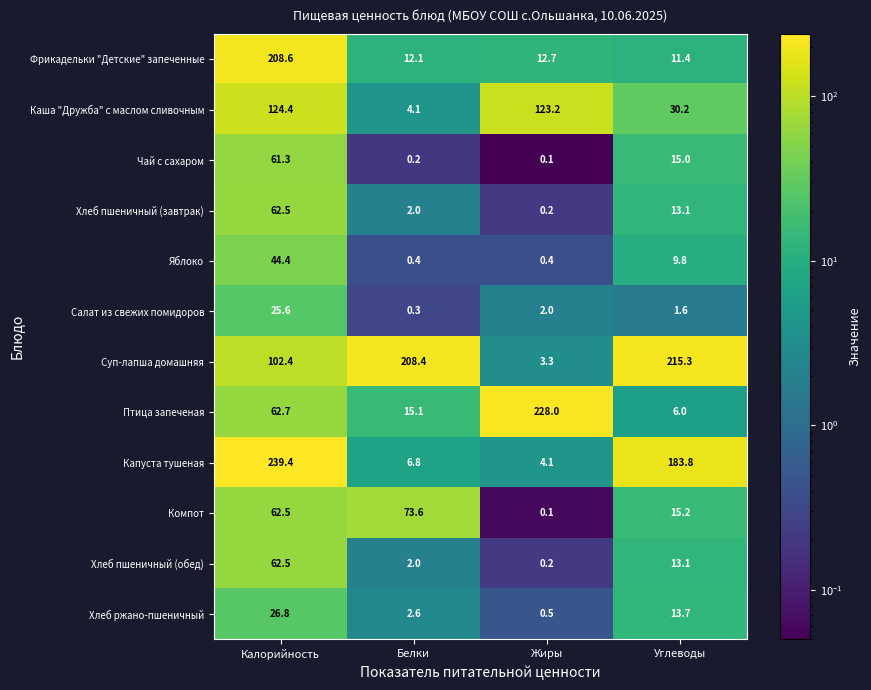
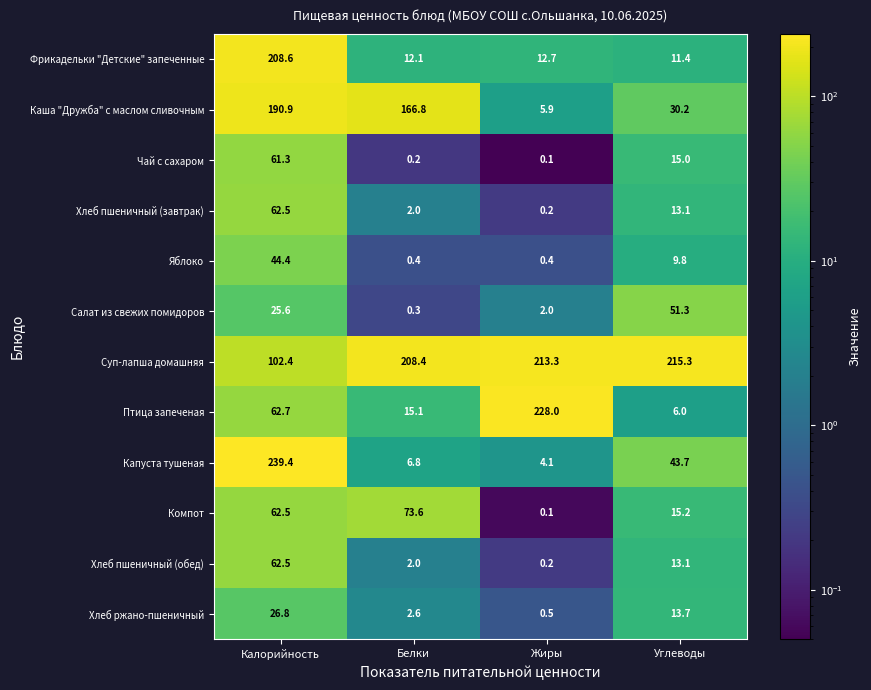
Каша "Дружба" с маслом сливочным, Калорийность: 124.4 -> 190.9
Каша "Дружба" с маслом сливочным, Белки: 4.1 -> 166.8
Каша "Дружба" с маслом сливочным, Жиры: 123.2 -> 5.9
Салат из свежих помидоров, Углеводы: 1.6 -> 51.3
Суп-лапша домашняя, Жиры: 3.3 -> 213.3
Капуста тушеная, Углеводы: 183.8 -> 43.7
